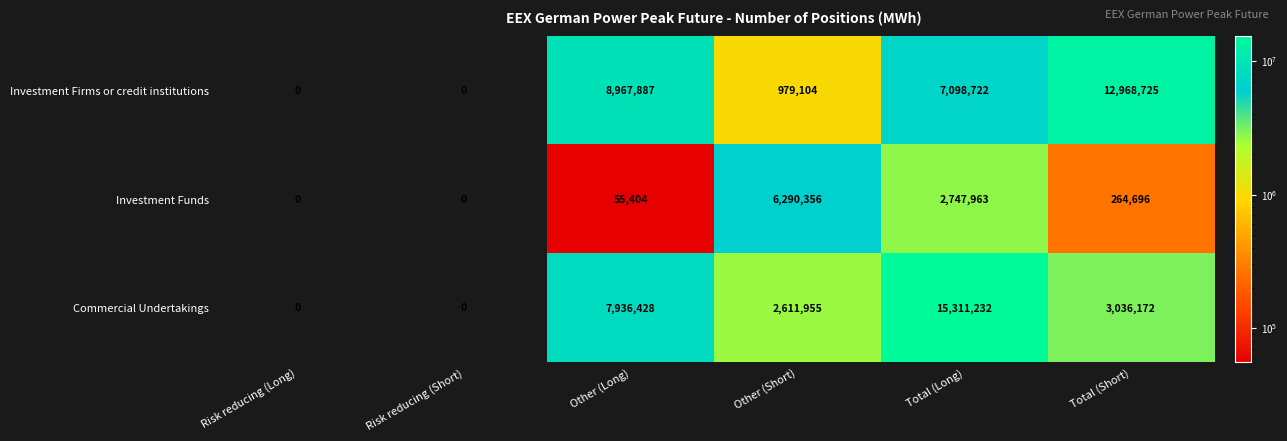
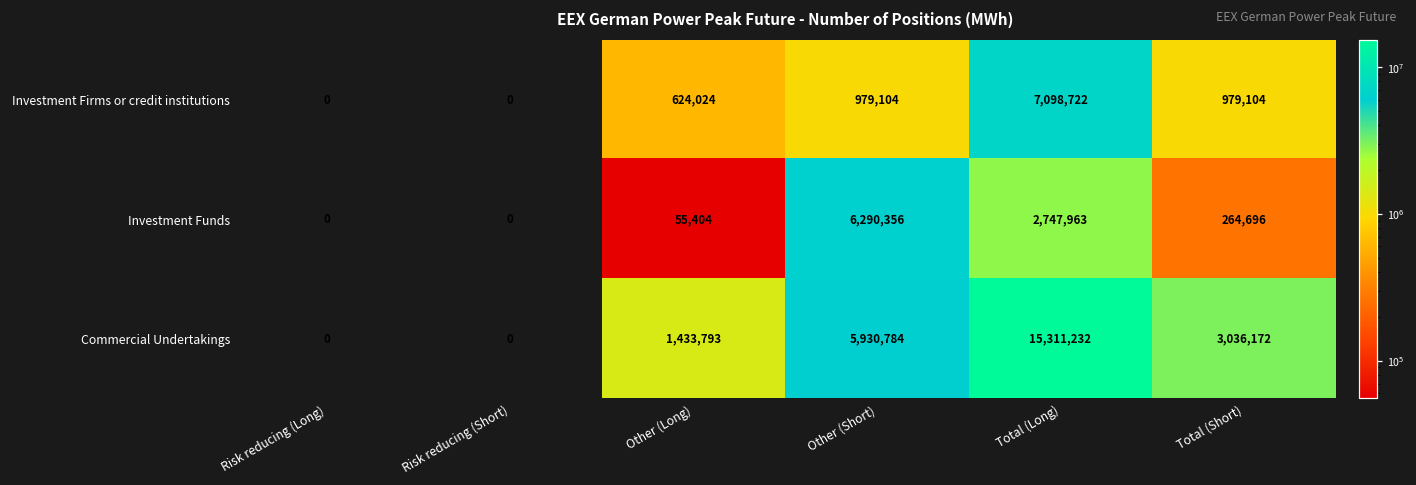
Investment Firms or credit institutions, Other (Long): 8,967,887 -> 624,024
Investment Firms or credit institutions, Total (Short): 12,968,725 -> 979,104
Commercial Undertakings, Other (Long): 7,936,428 -> 1,433,793
Commercial Undertakings, Other (Short): 2,611,955 -> 5,930,784
